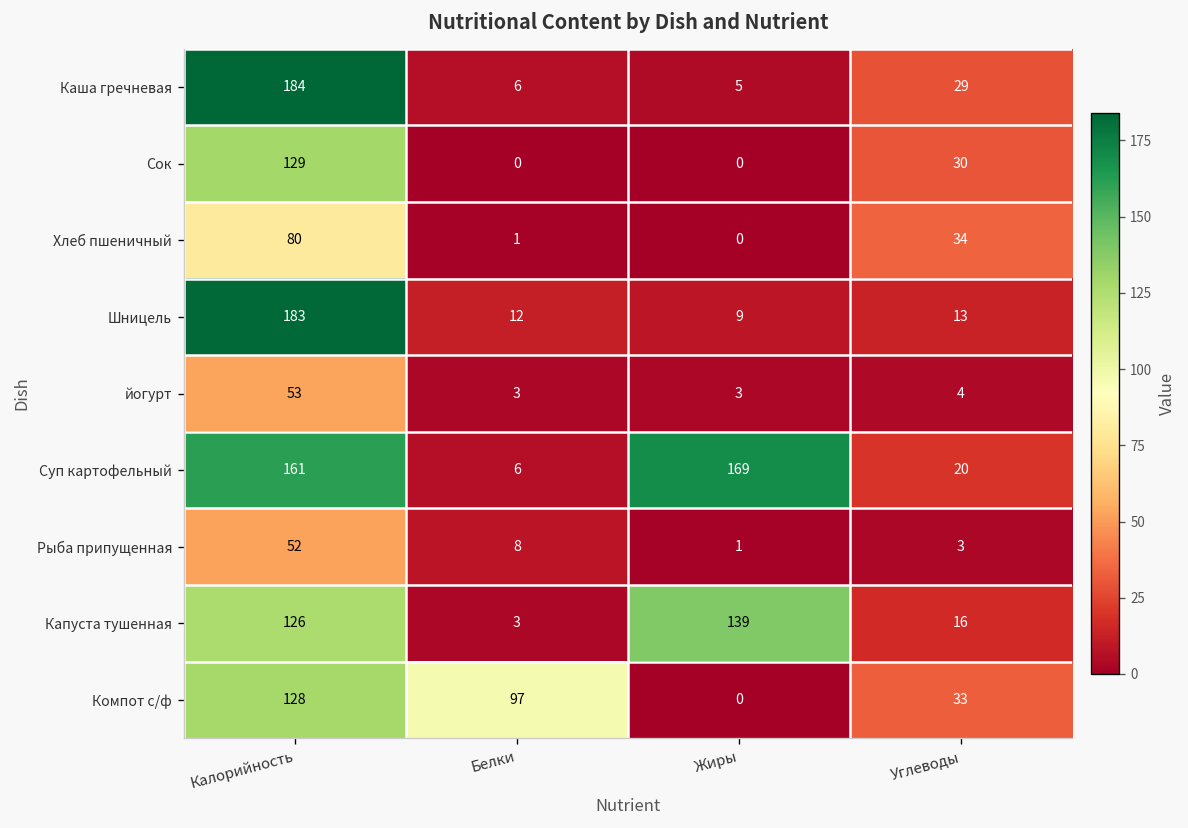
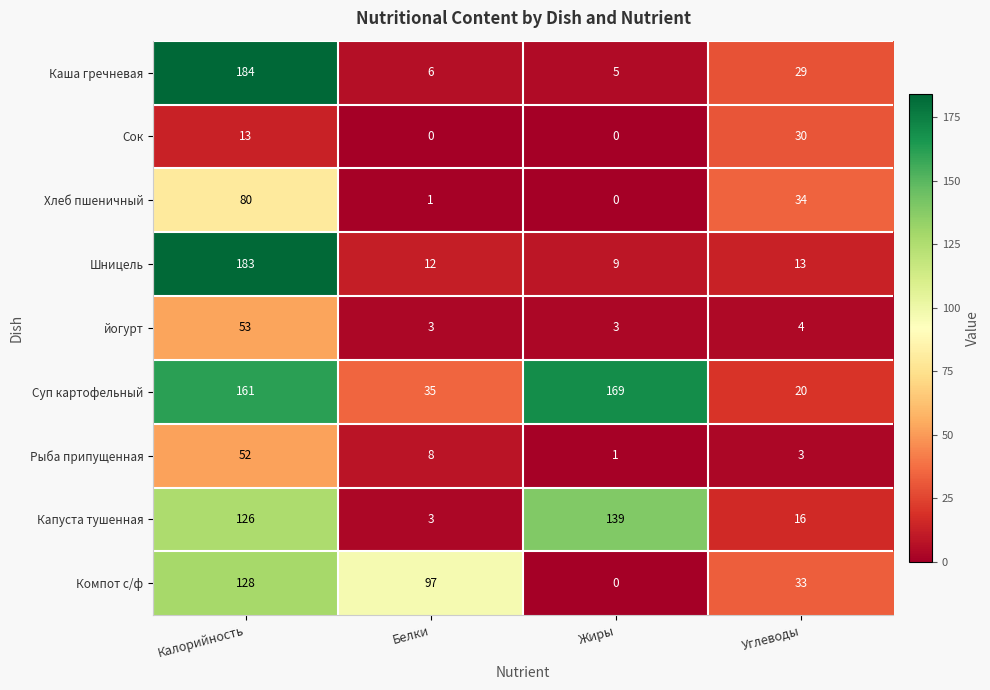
Сок, Калорийность: 129 -> 13
Суп картофельный, Белки: 6 -> 35
